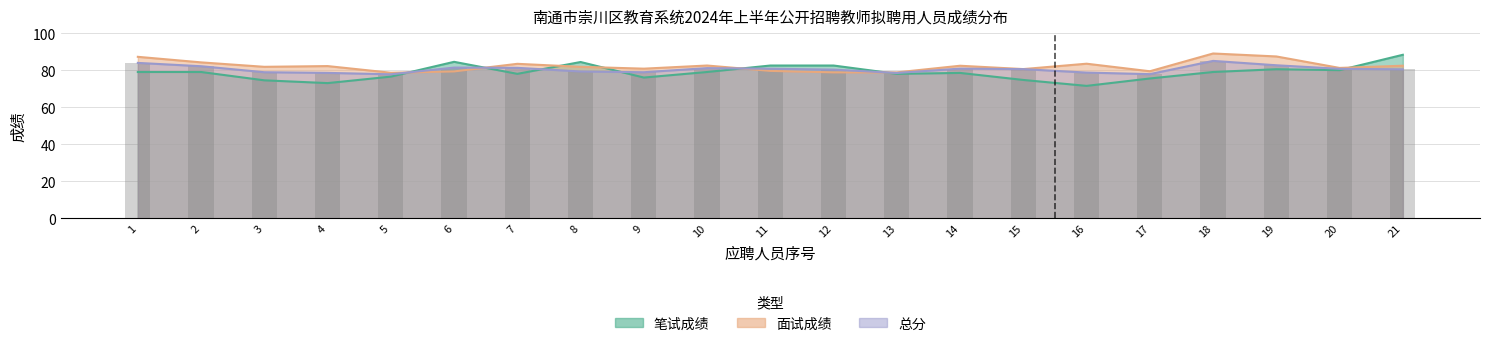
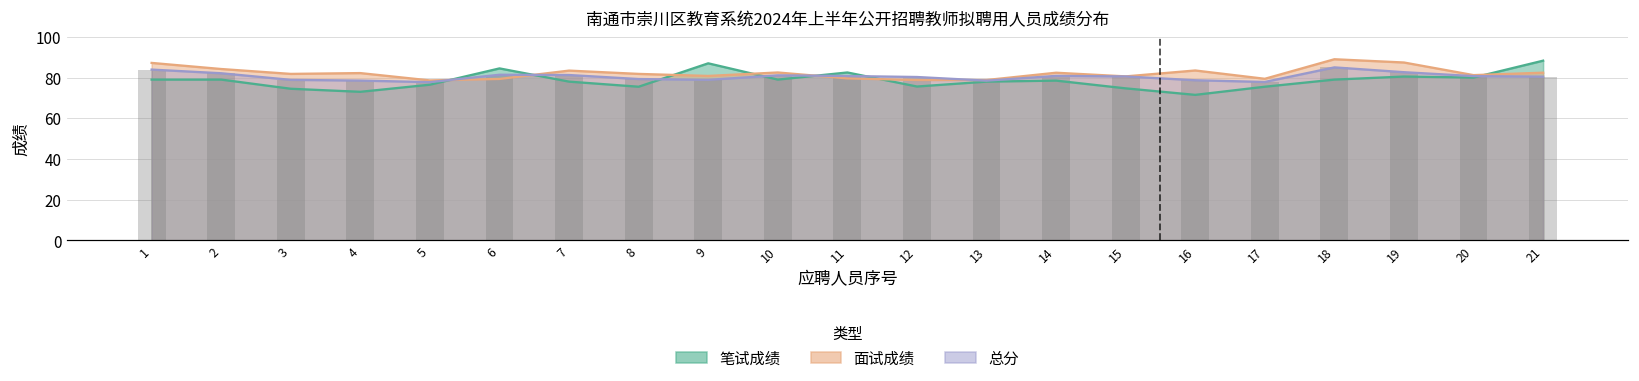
笔试成绩, 8: 84 -> 76
笔试成绩, 9: 76 -> 87
笔试成绩, 12: 83 -> 76
